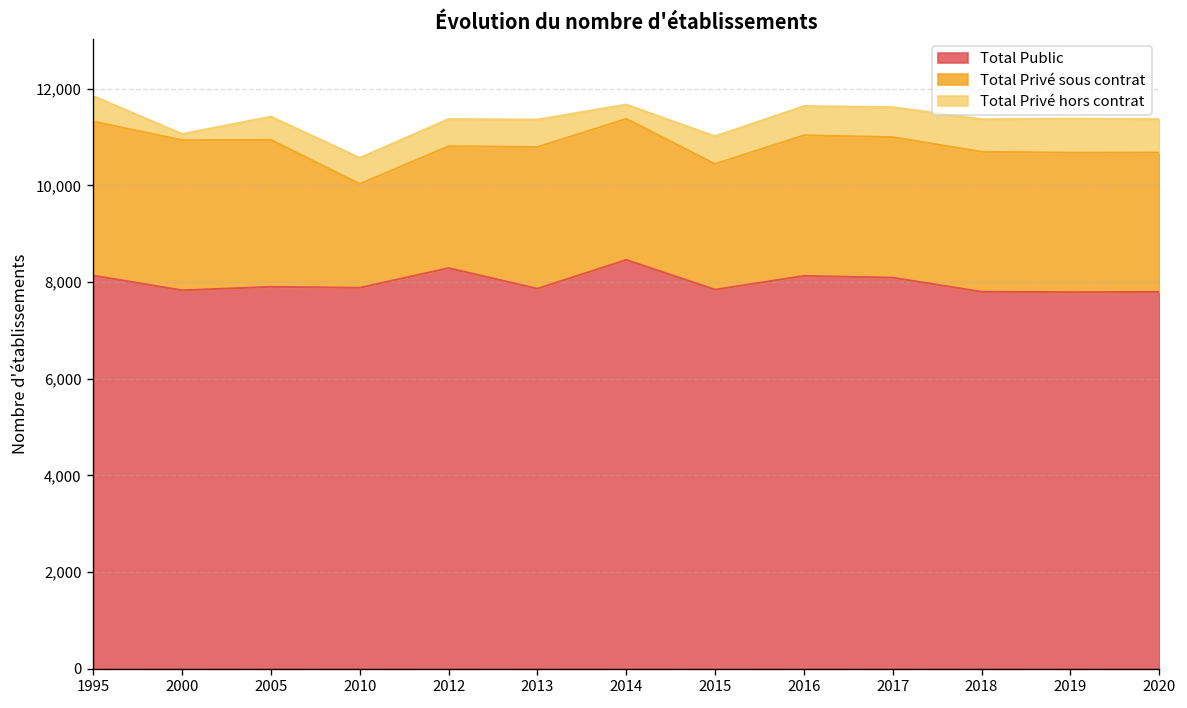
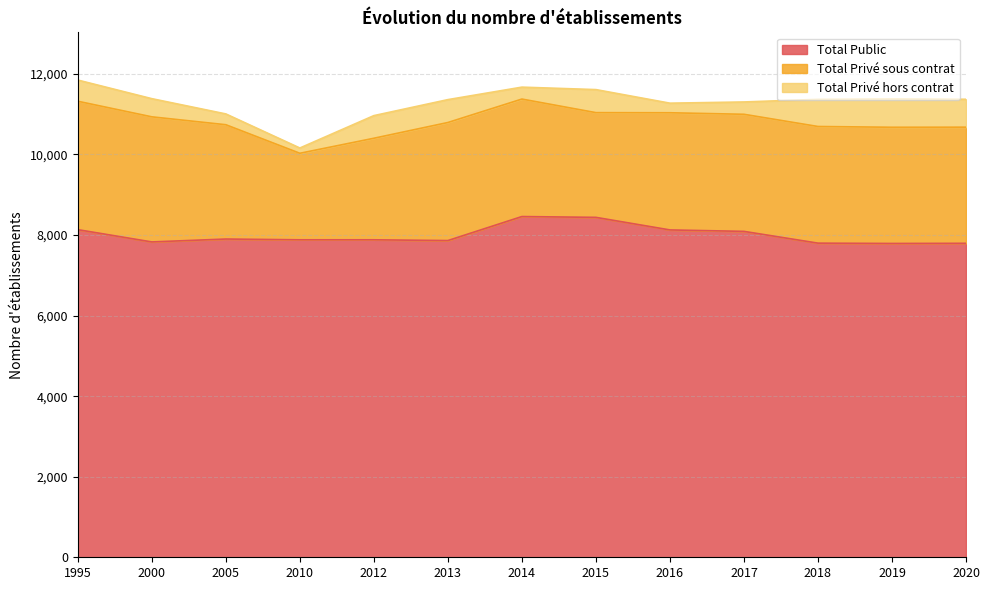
Total Privé hors contrat, 2000: 100 -> 500
Total Privé sous contrat, 2005: 3,000 -> 2,800
Total Privé hors contrat, 2005: 500 -> 300
Total Privé hors contrat, 2010: 500 -> 100
Total Public, 2012: 8,300 -> 7,900
Total Public, 2015: 7,800 -> 8,400
Total Privé hors contrat, 2016: 600 -> 200
Total Privé hors contrat, 2017: 600 -> 300
